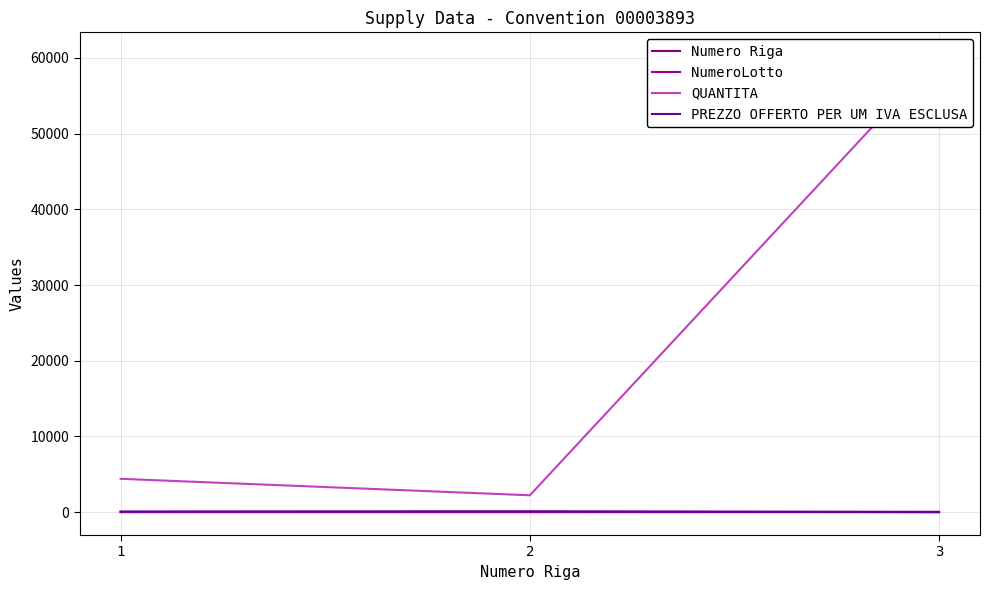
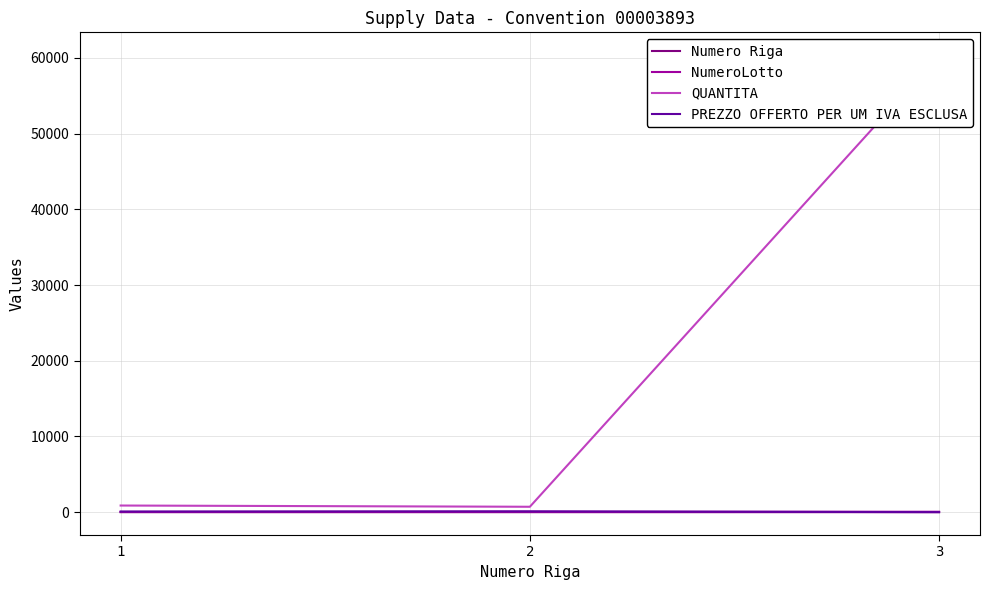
QUANTITA, 1: 4000 -> 1000
QUANTITA, 2: 2000 -> 1000
